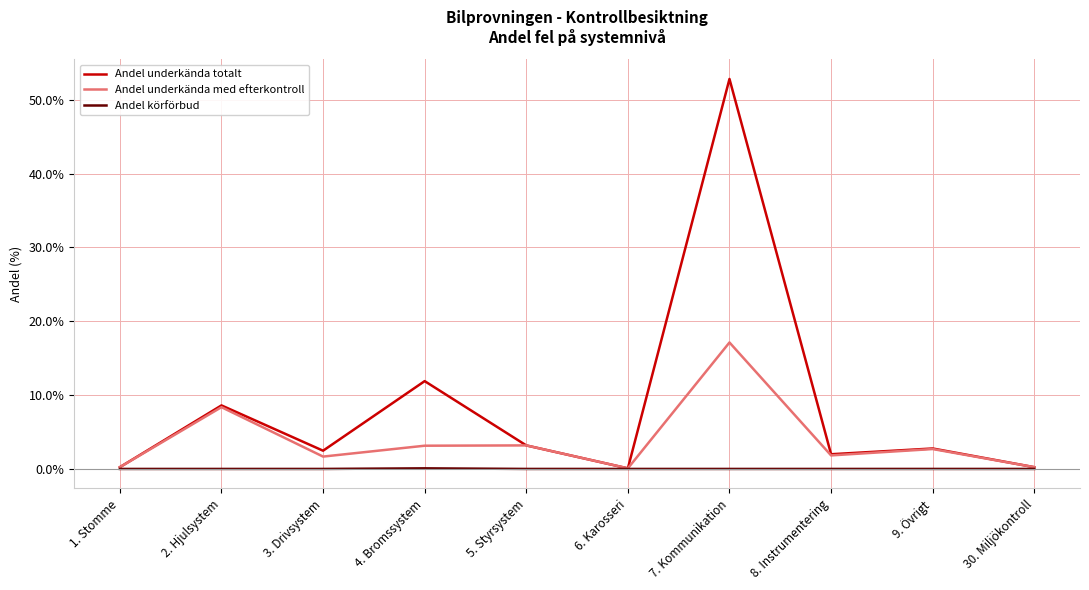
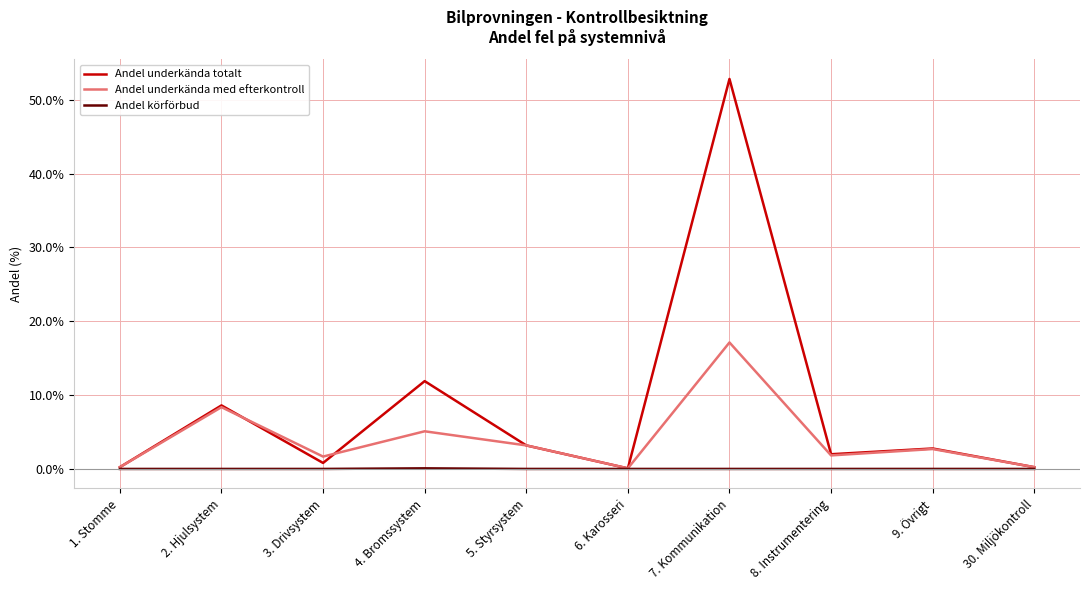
Andel underkända totalt, 3. Drivsystem: 2% -> 1%
Andel underkända med efterkontroll, 4. Bromssystem: 3% -> 5%
